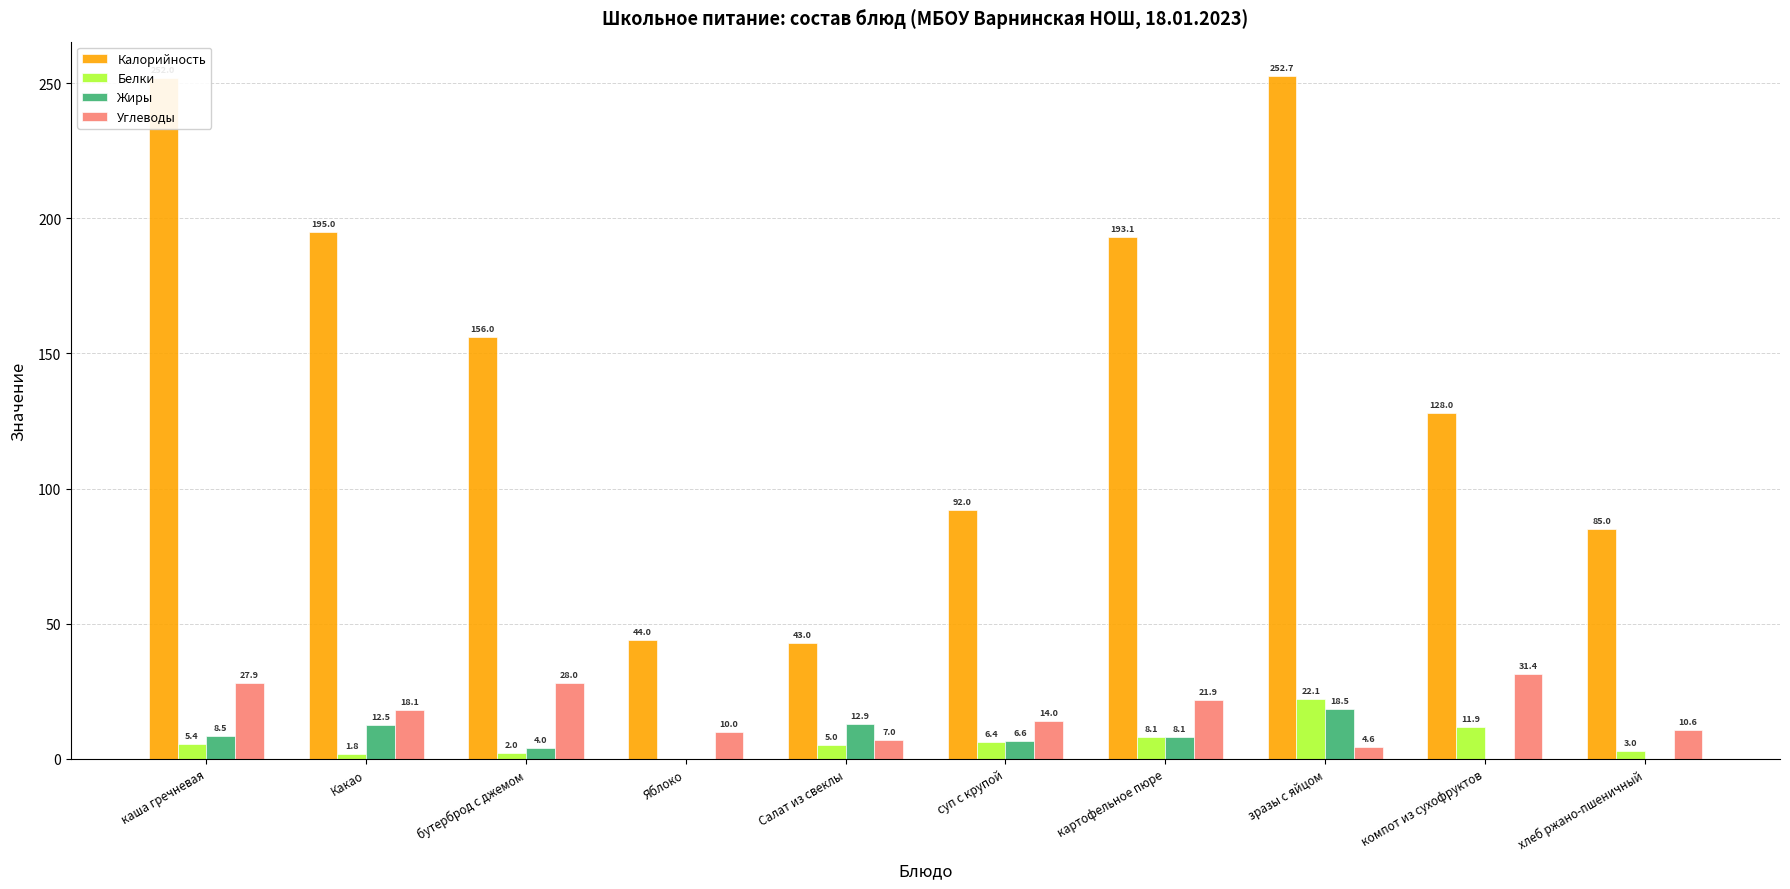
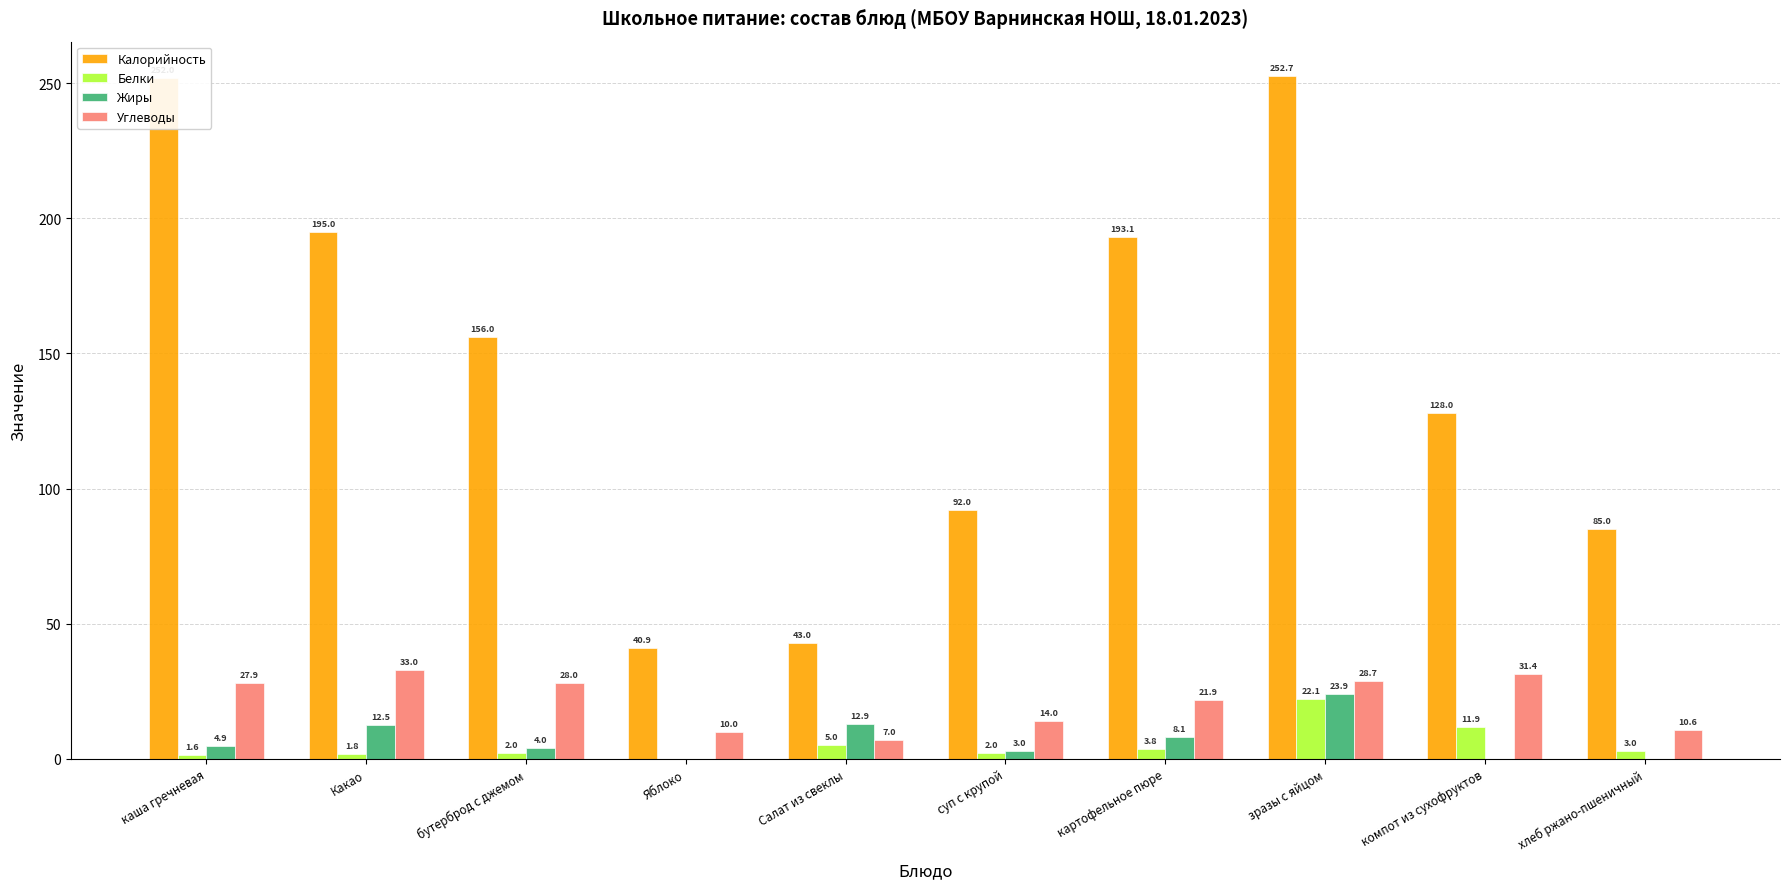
Белки, каша гречневая: 5.4 -> 1.6
Жиры, каша гречневая: 8.5 -> 4.9
Углеводы, Какао: 18.1 -> 33.0
Калорийность, Яблоко: 44.0 -> 40.9
Белки, суп с крупой: 6.4 -> 2.0
Жиры, суп с крупой: 6.6 -> 3.0
Белки, картофельное пюре: 8.1 -> 3.8
Жиры, зразы с яйцом: 18.5 -> 23.9
Углеводы, зразы с яйцом: 4.6 -> 28.7
